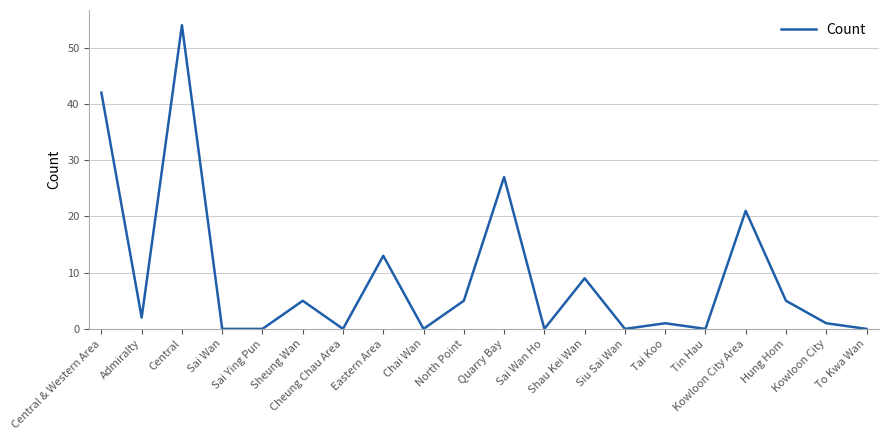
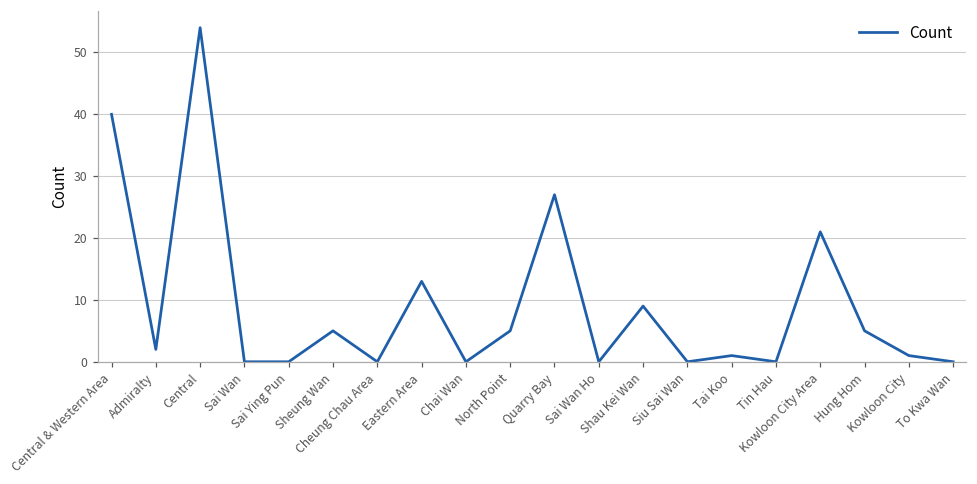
Central & Western Area: 42 -> 40
